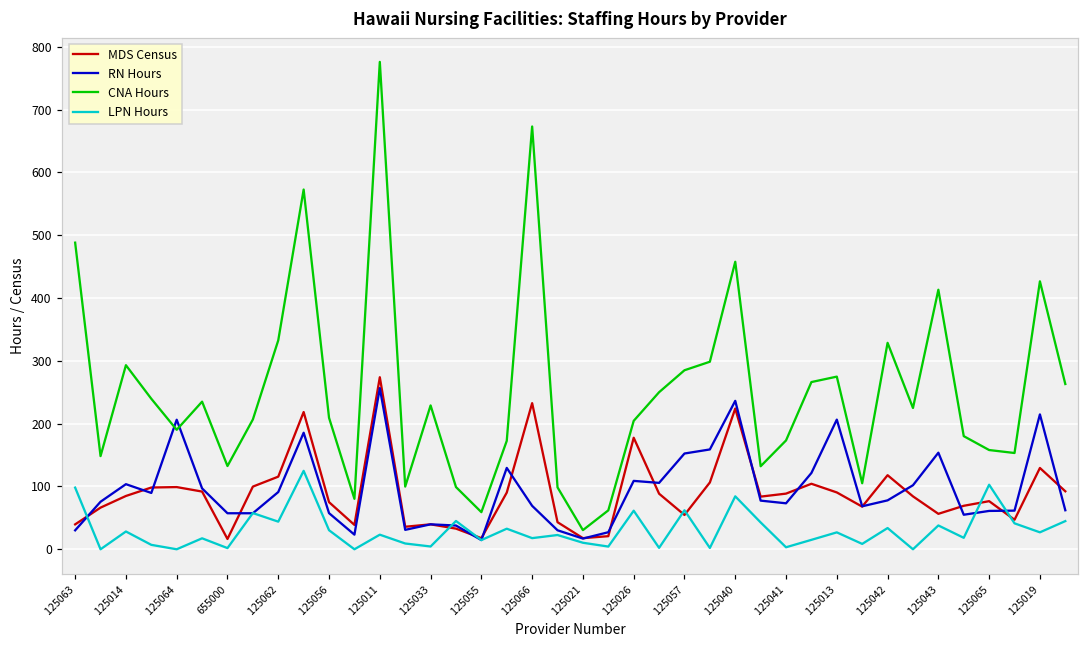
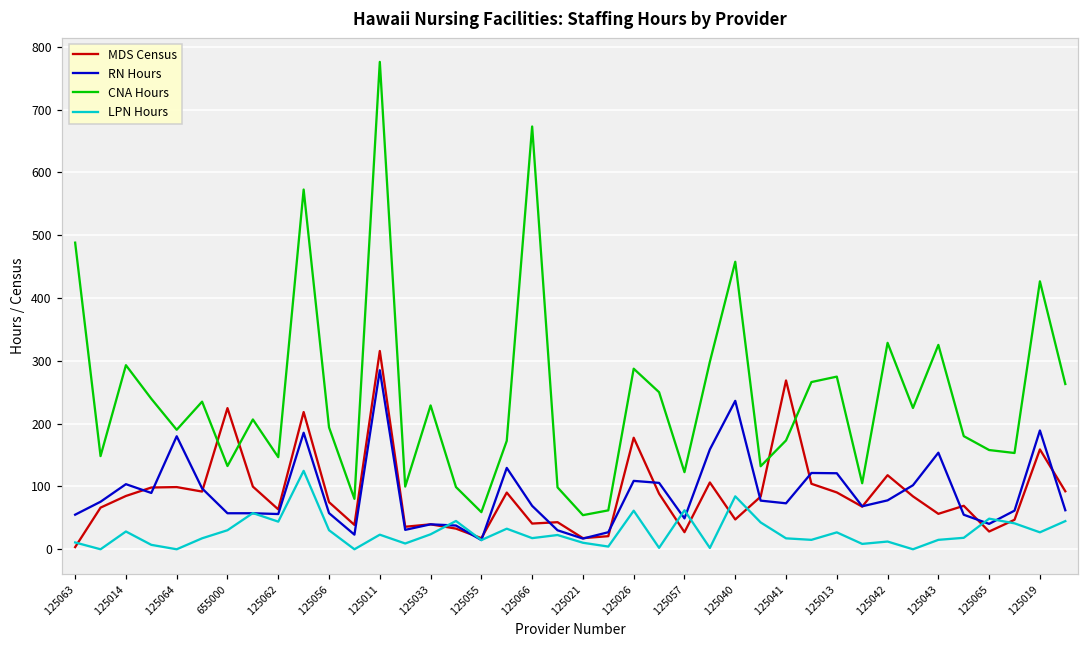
MDS Census, 125063: 40 -> 0
RN Hours, 125063: 30 -> 60
LPN Hours, 125063: 100 -> 10
RN Hours, 125064: 210 -> 180
MDS Census, 655000: 20 -> 220
LPN Hours, 655000: 0 -> 30
MDS Census, 125062: 120 -> 60
RN Hours, 125062: 90 -> 60
CNA Hours, 125062: 330 -> 150
CNA Hours, 125056: 210 -> 190
MDS Census, 125011: 270 -> 320
RN Hours, 125011: 260 -> 280
LPN Hours, 125033: 0 -> 20
MDS Census, 125066: 230 -> 40
CNA Hours, 125021: 30 -> 50
CNA Hours, 125026: 200 -> 290
MDS Census, 125057: 50 -> 30
RN Hours, 125057: 150 -> 50
CNA Hours, 125057: 280 -> 120
MDS Census, 125040: 220 -> 50
MDS Census, 125041: 90 -> 270
LPN Hours, 125041: 0 -> 20
RN Hours, 125013: 210 -> 120
LPN Hours, 125042: 30 -> 10
CNA Hours, 125043: 410 -> 330
LPN Hours, 125043: 40 -> 20
MDS Census, 125065: 80 -> 30
RN Hours, 125065: 60 -> 40
LPN Hours, 125065: 100 -> 50
MDS Census, 125019: 130 -> 160
RN Hours, 125019: 210 -> 190
